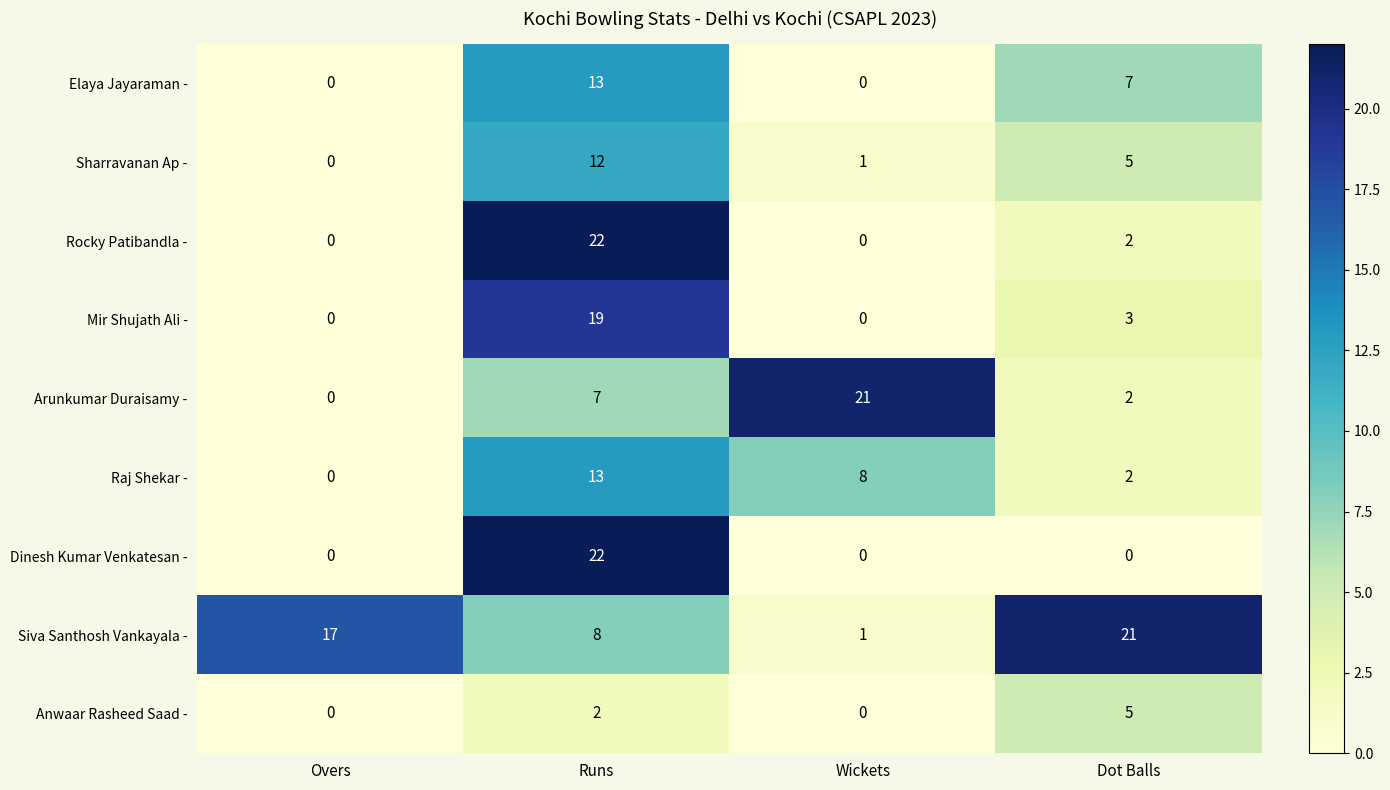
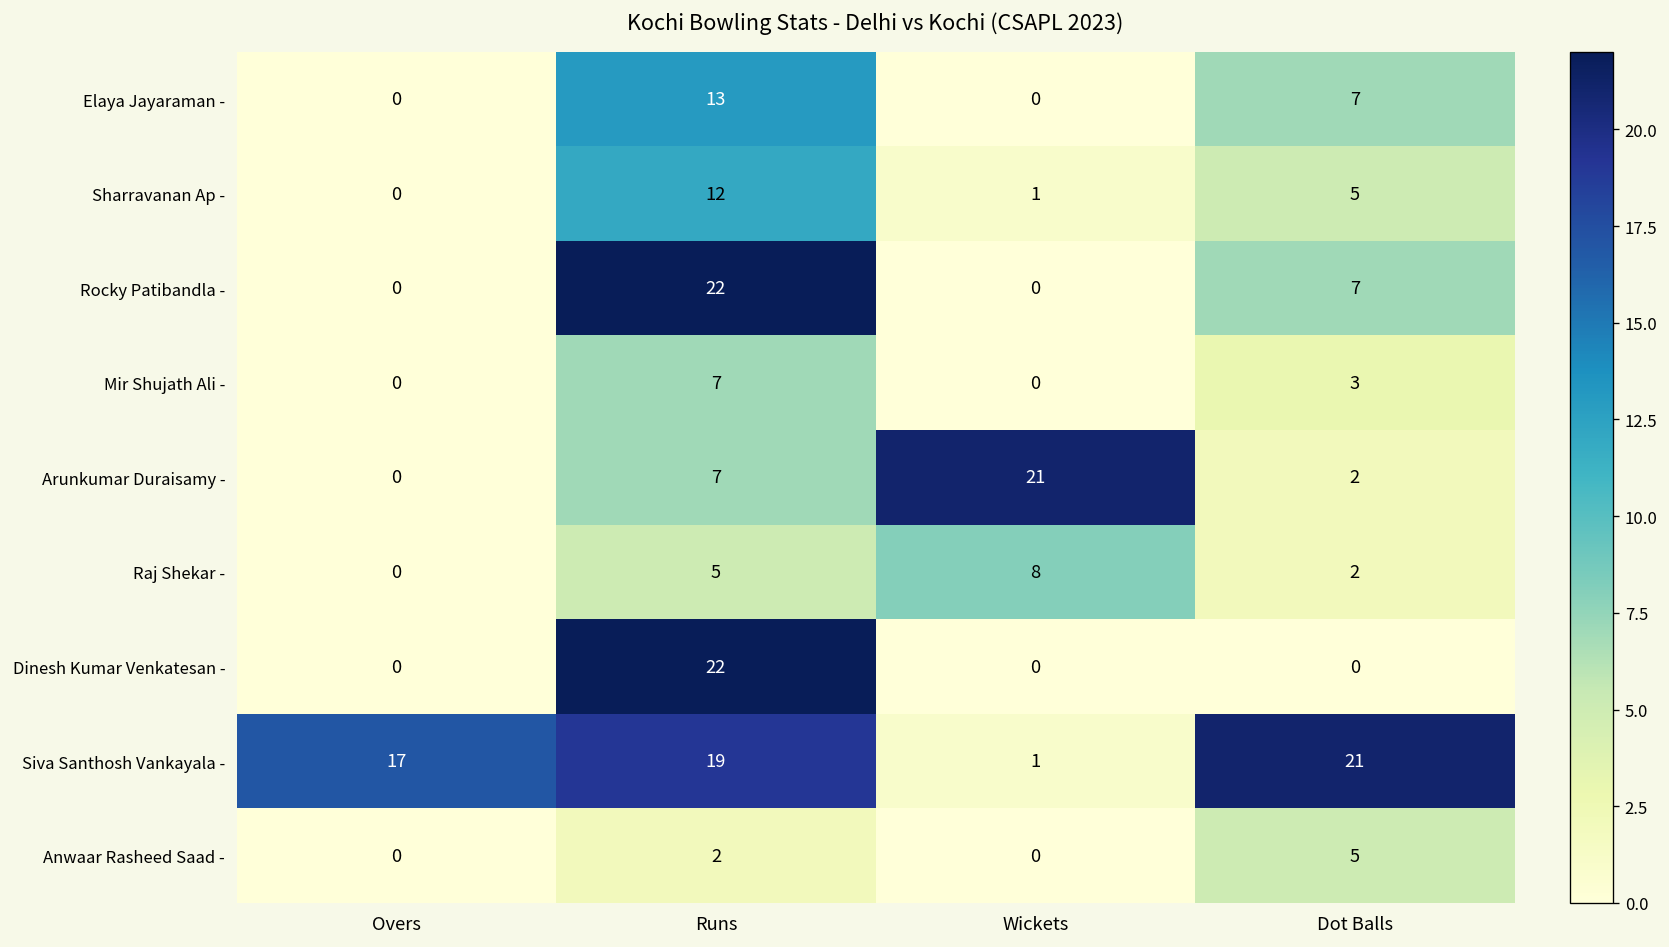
Rocky Patibandla -, Dot Balls: 2 -> 7
Mir Shujath Ali -, Runs: 19 -> 7
Raj Shekar -, Runs: 13 -> 5
Siva Santhosh Vankayala -, Runs: 8 -> 19
